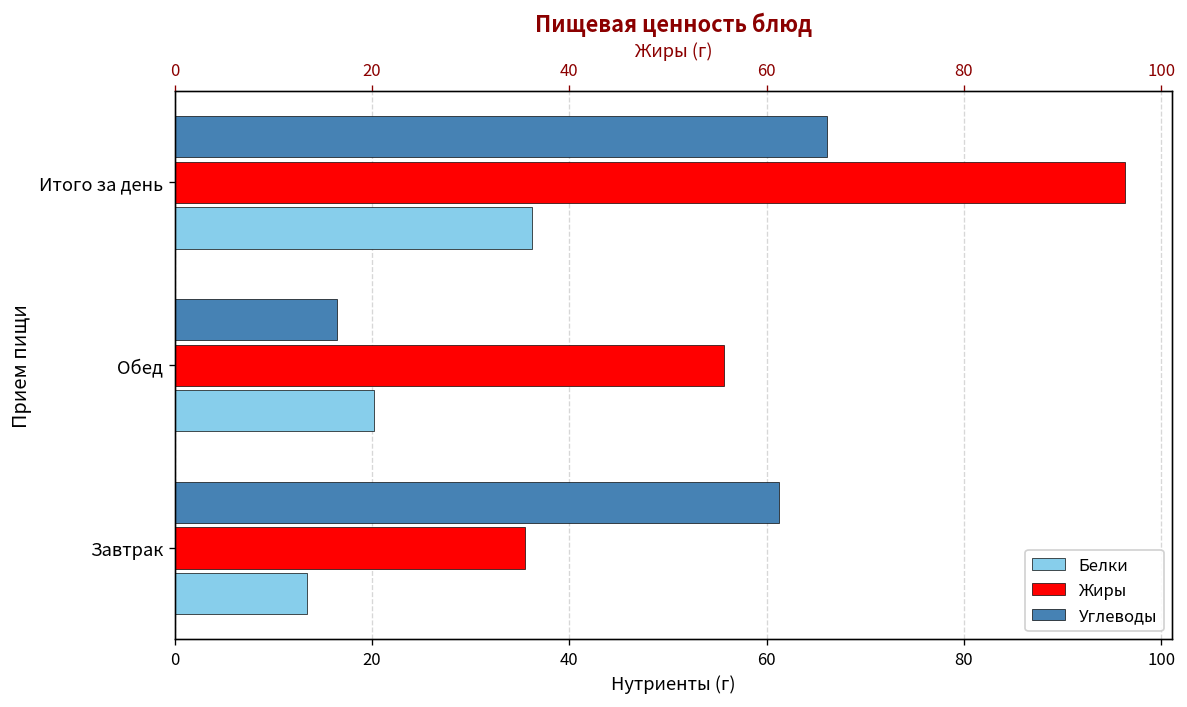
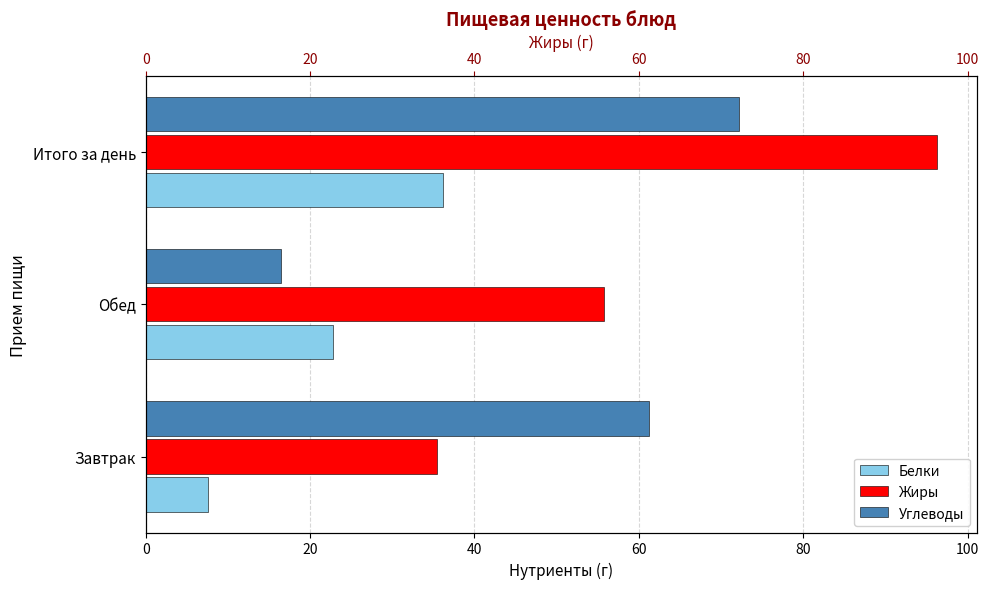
Углеводы, Итого за день: 66 -> 72
Белки, Обед: 20 -> 23
Белки, Завтрак: 13 -> 8
